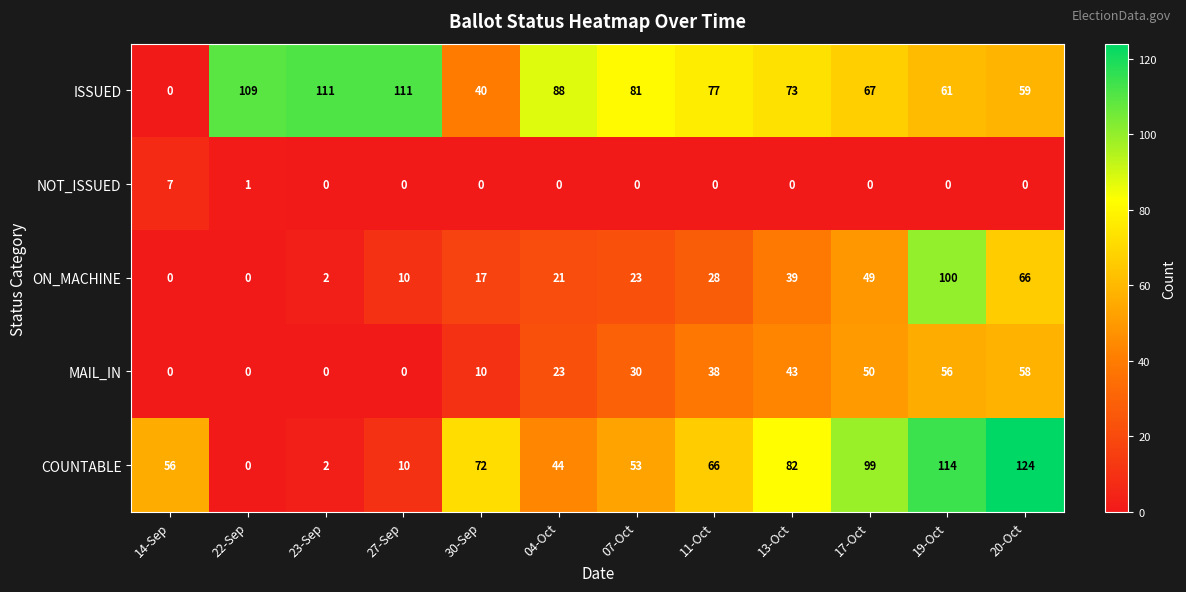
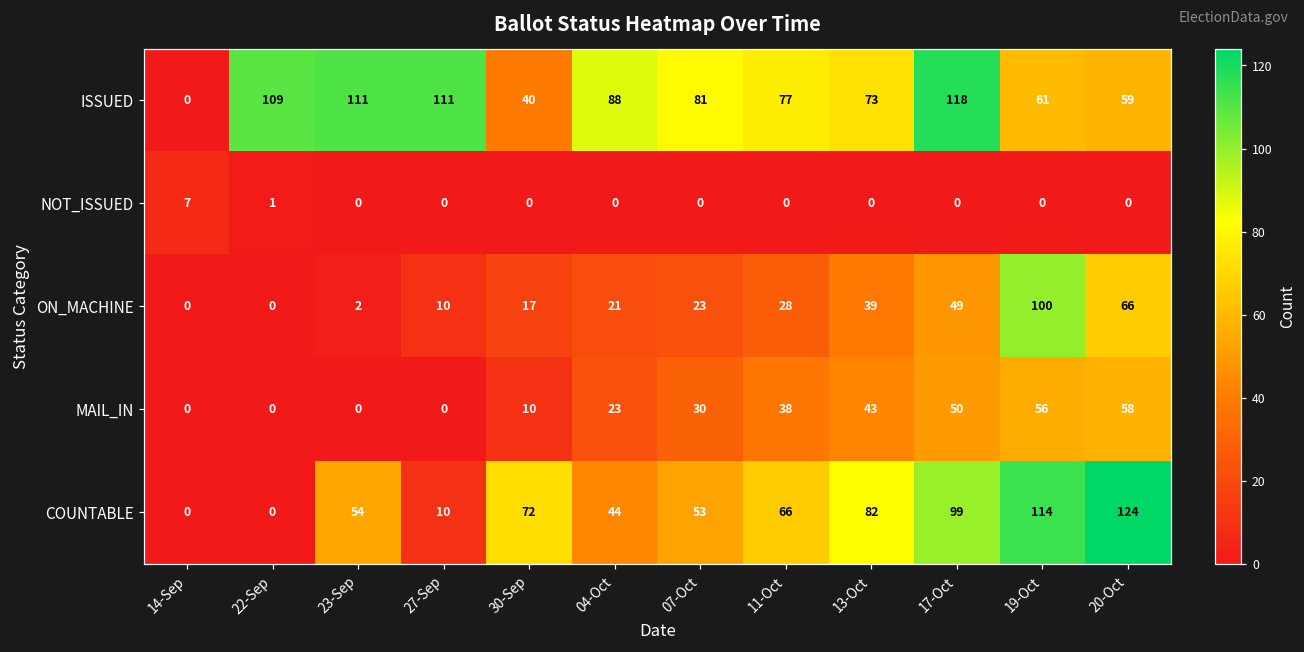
ISSUED, 17-Oct: 67 -> 118
COUNTABLE, 14-Sep: 56 -> 0
COUNTABLE, 23-Sep: 2 -> 54
